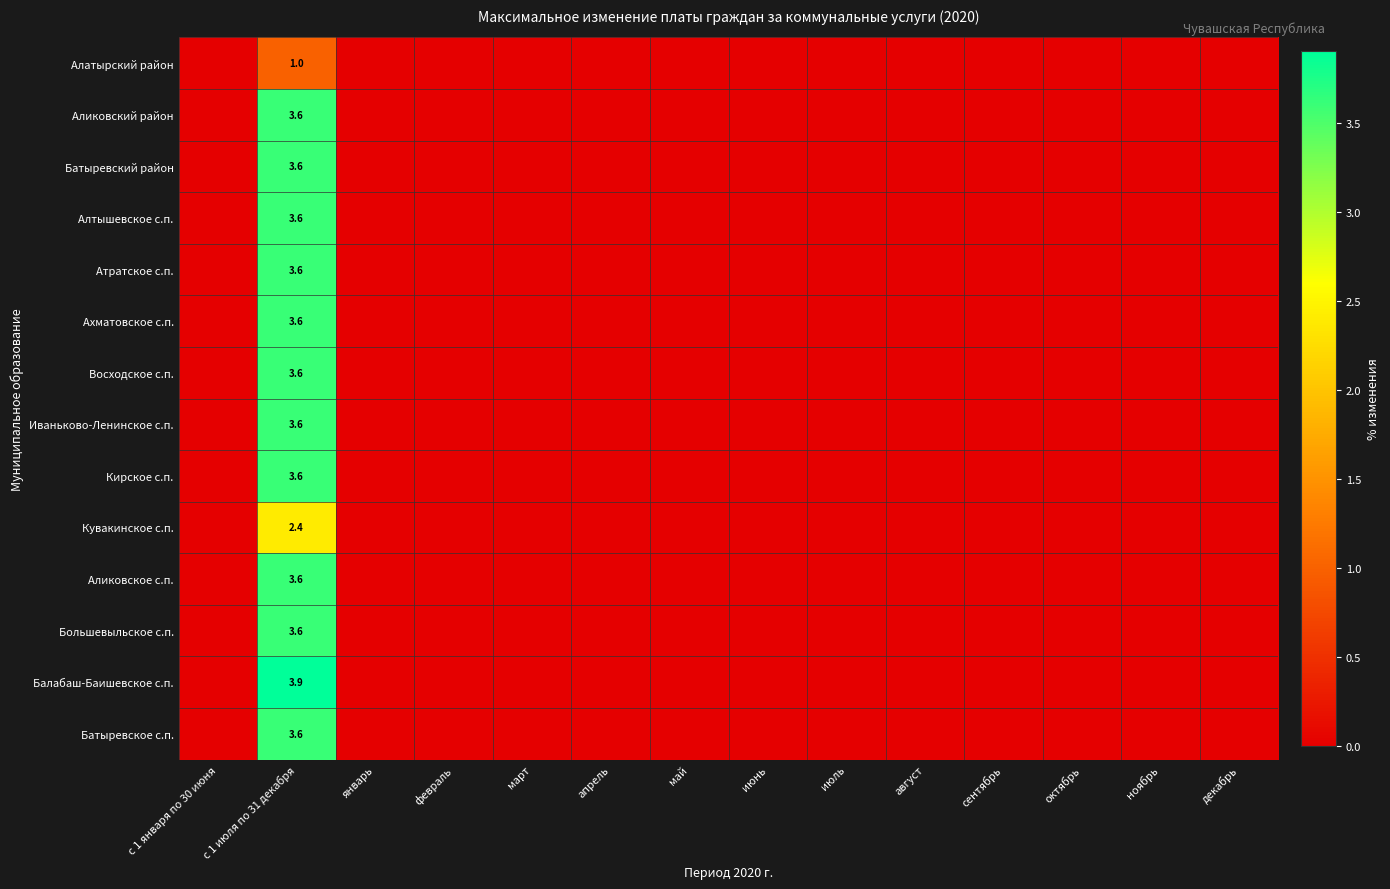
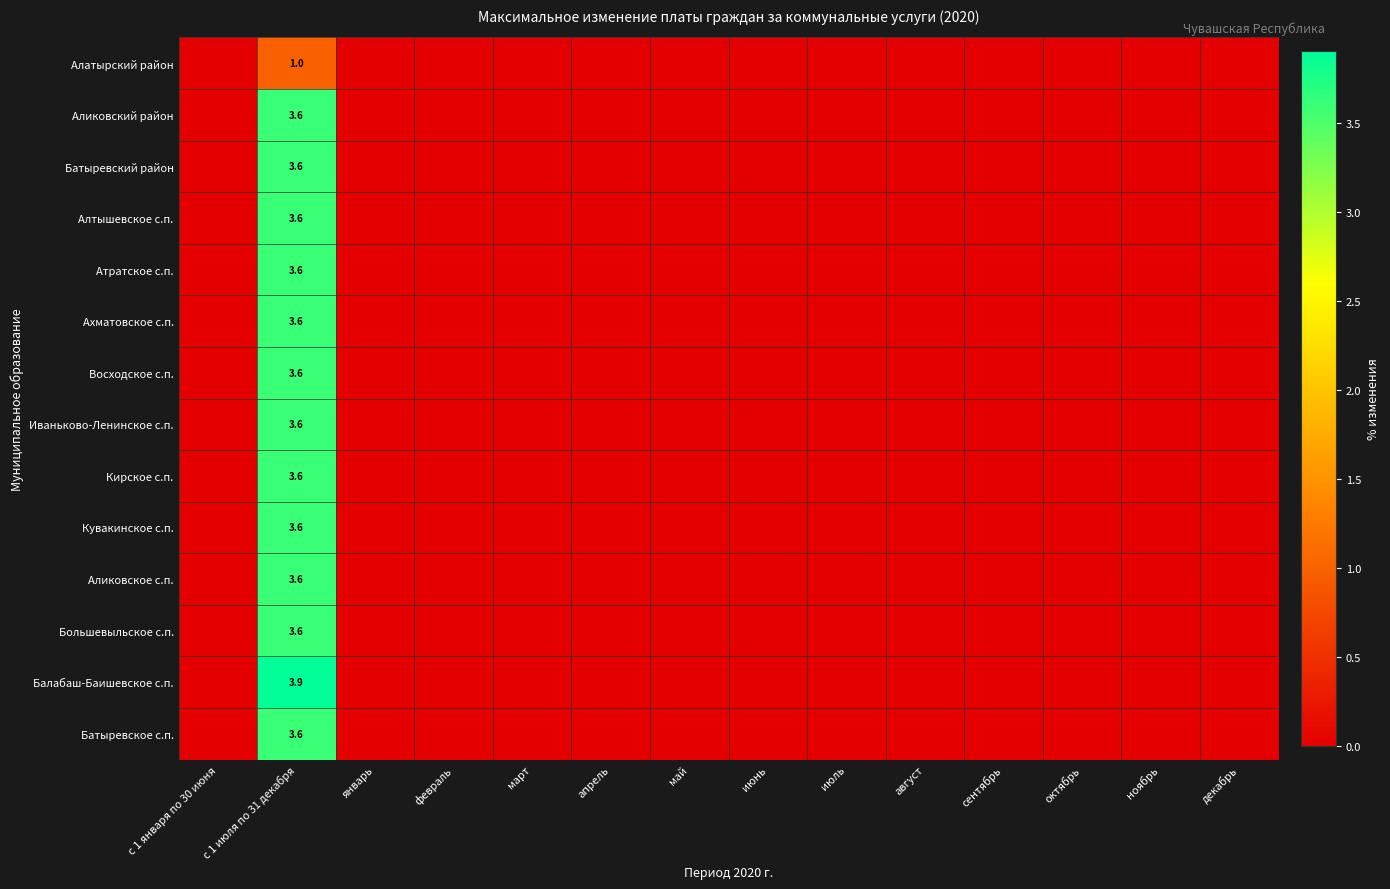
Кувакинское с.п., с 1 июля по 31 декабря: 2.4 -> 3.6
